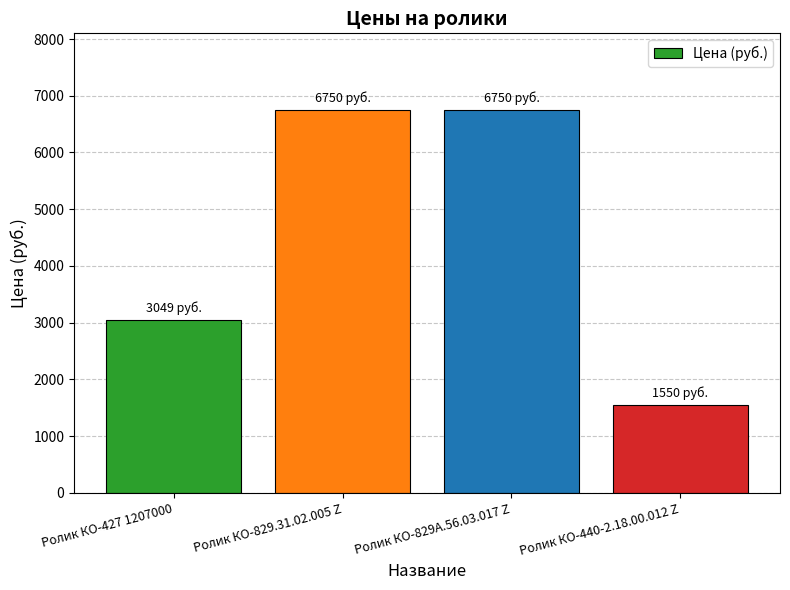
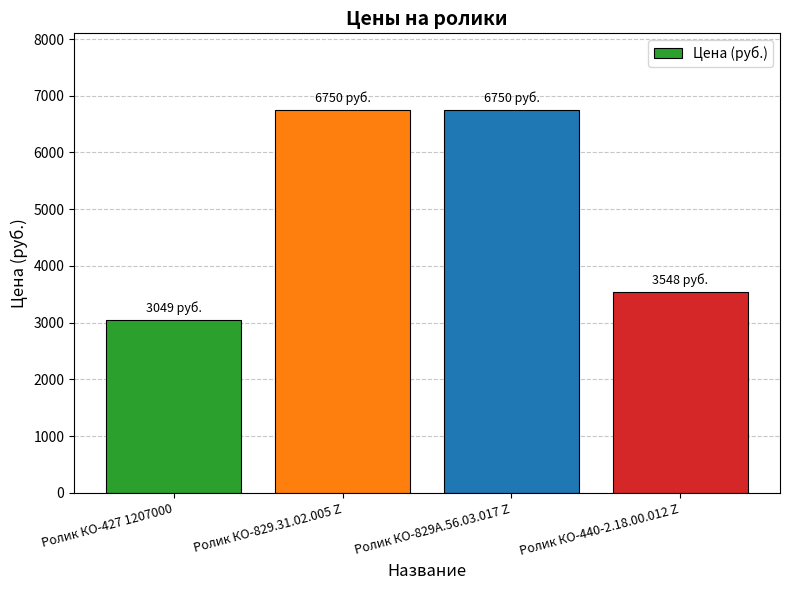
Ролик КО-440-2.18.00.012 Z: 1550 -> 3548
